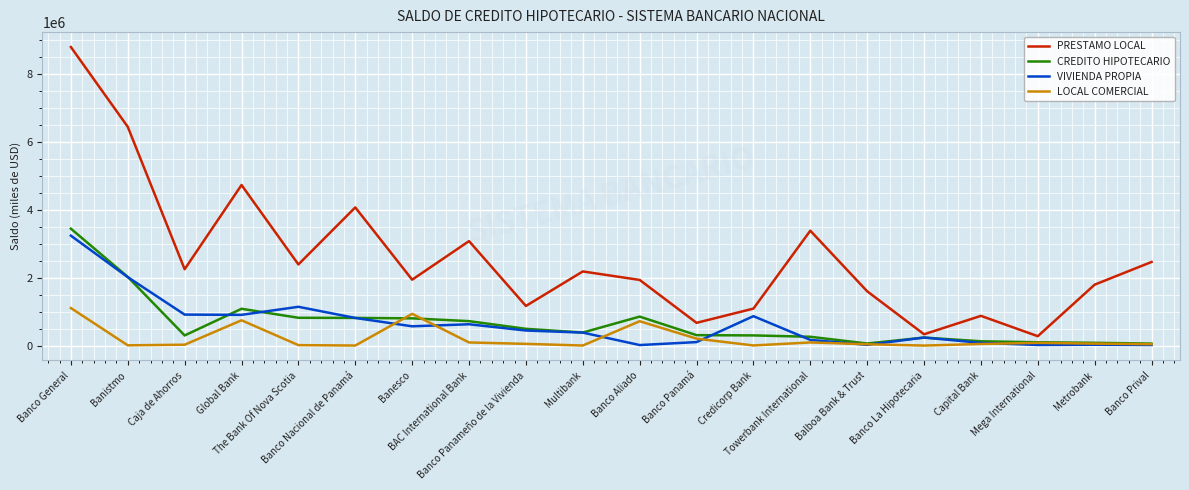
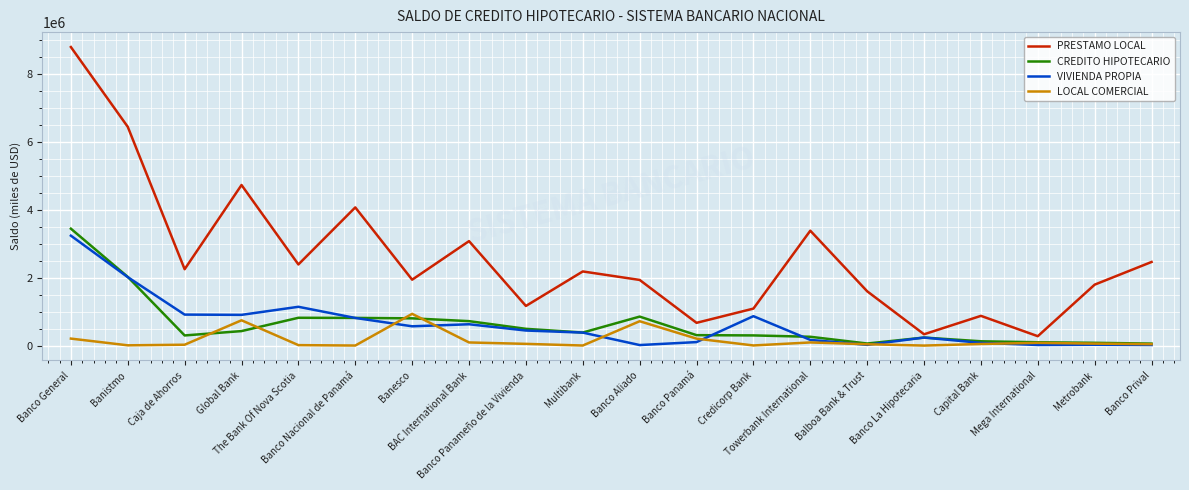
LOCAL COMERCIAL, Banco General: 1100000 -> 200000
CREDITO HIPOTECARIO, Global Bank: 1100000 -> 400000
